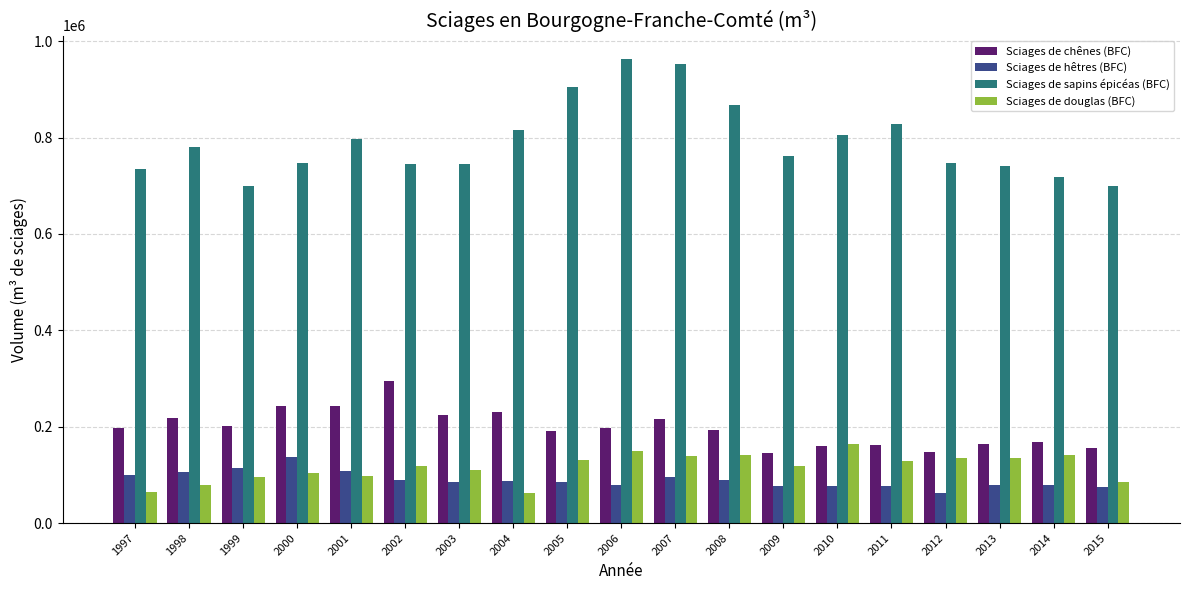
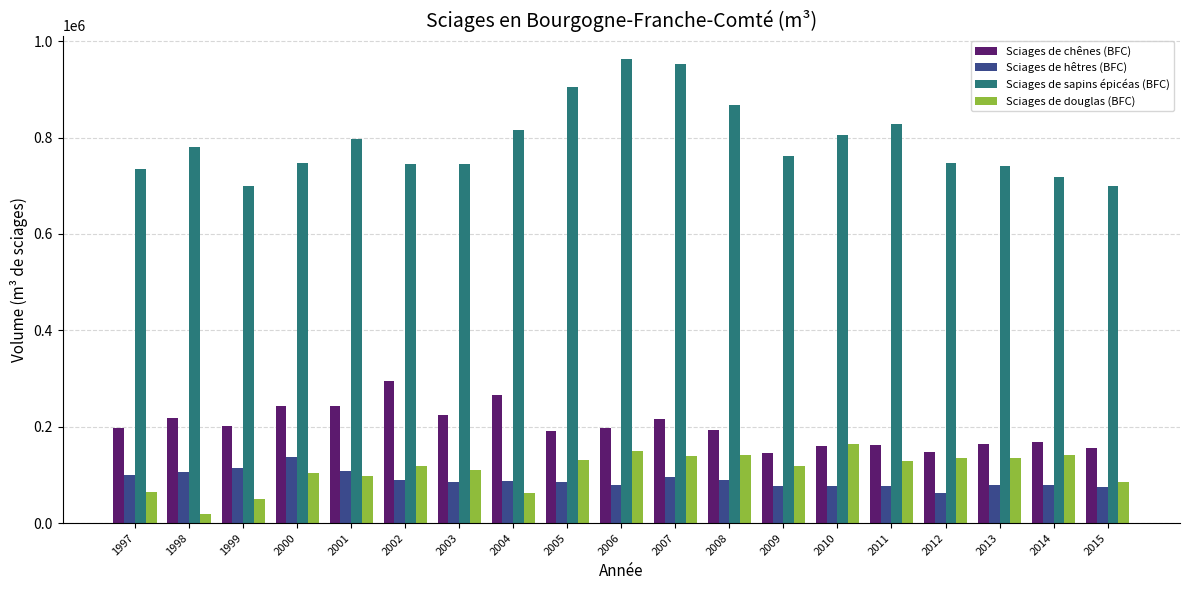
Sciages de douglas (BFC), 1998: 80000 -> 20000
Sciages de douglas (BFC), 1999: 90000 -> 50000
Sciages de chênes (BFC), 2004: 230000 -> 270000
